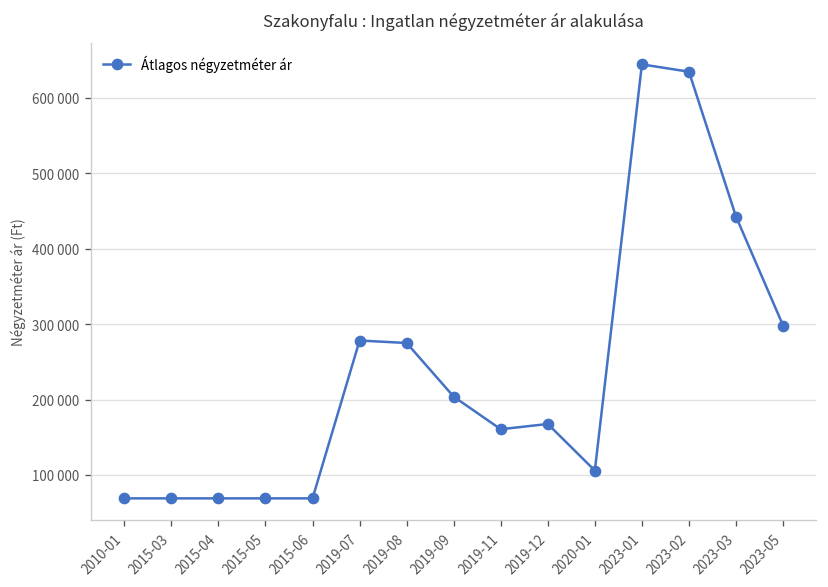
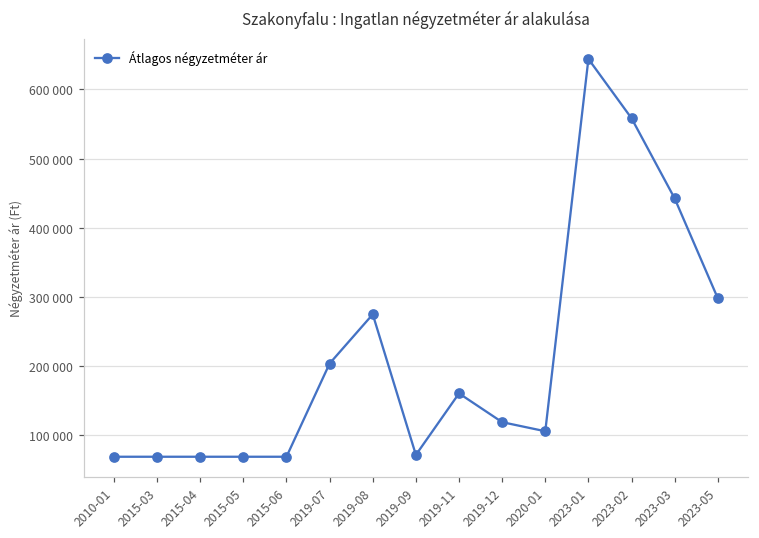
2019-07: 280000 -> 200000
2019-09: 200000 -> 70000
2019-12: 170000 -> 120000
2023-02: 630000 -> 560000
